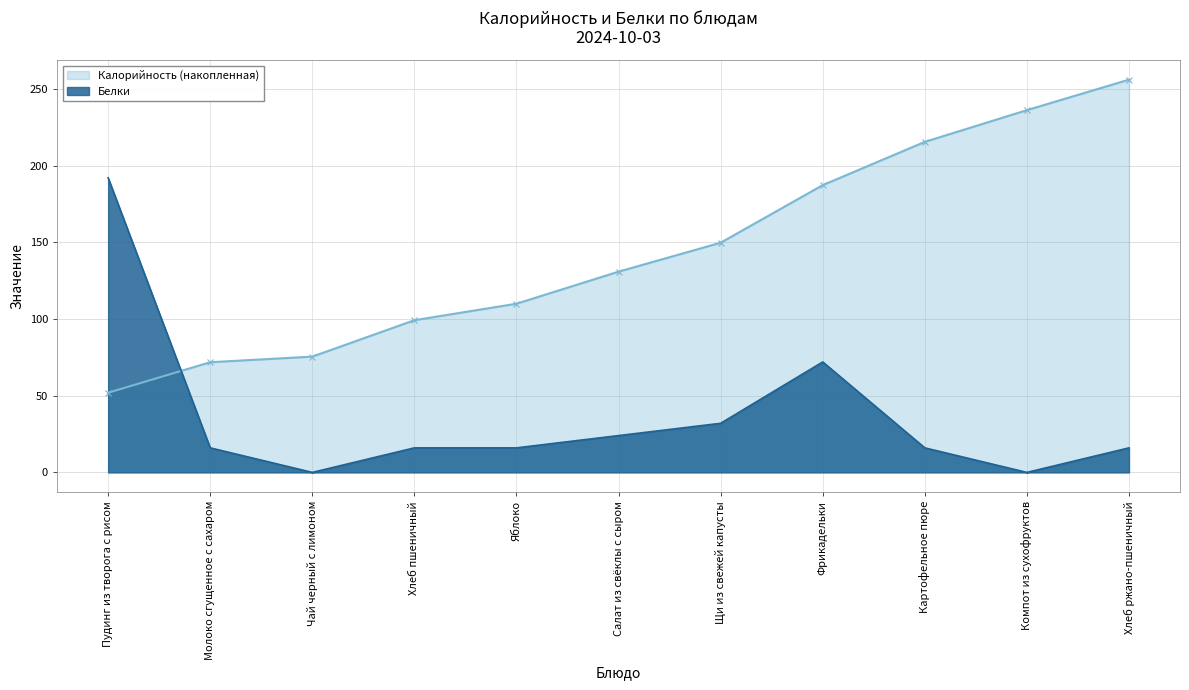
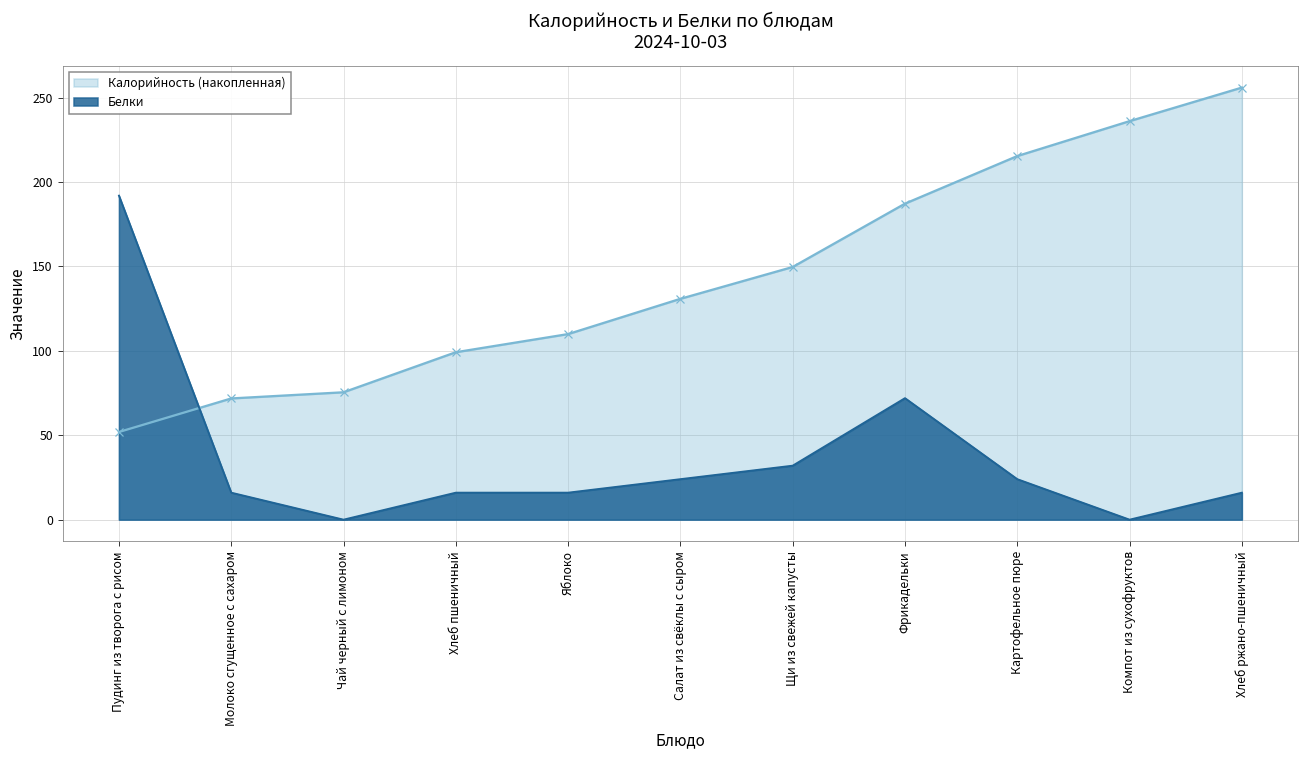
Белки, Картофельное пюре: 16 -> 24
